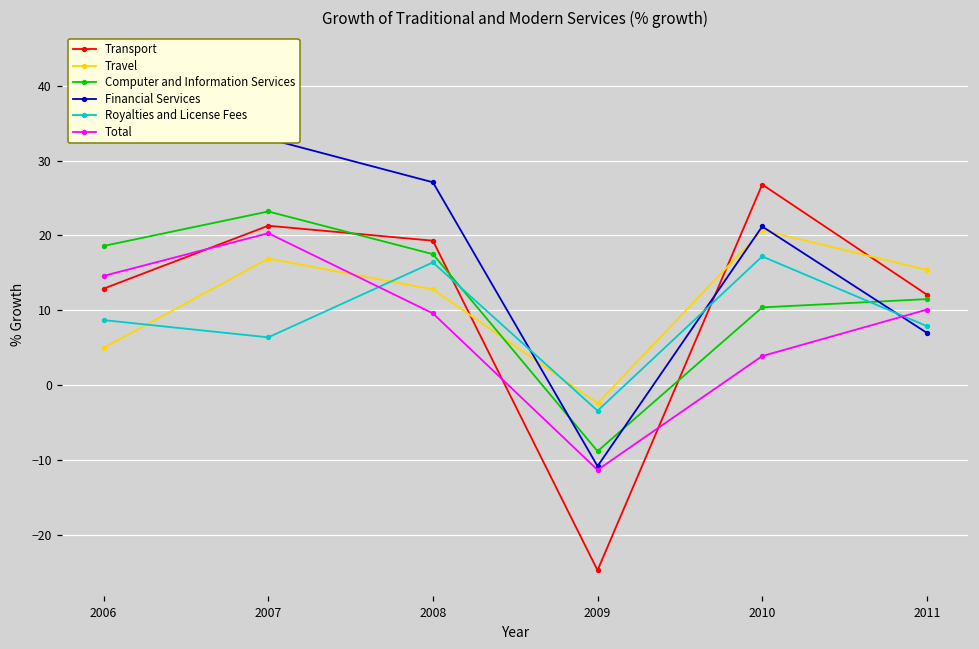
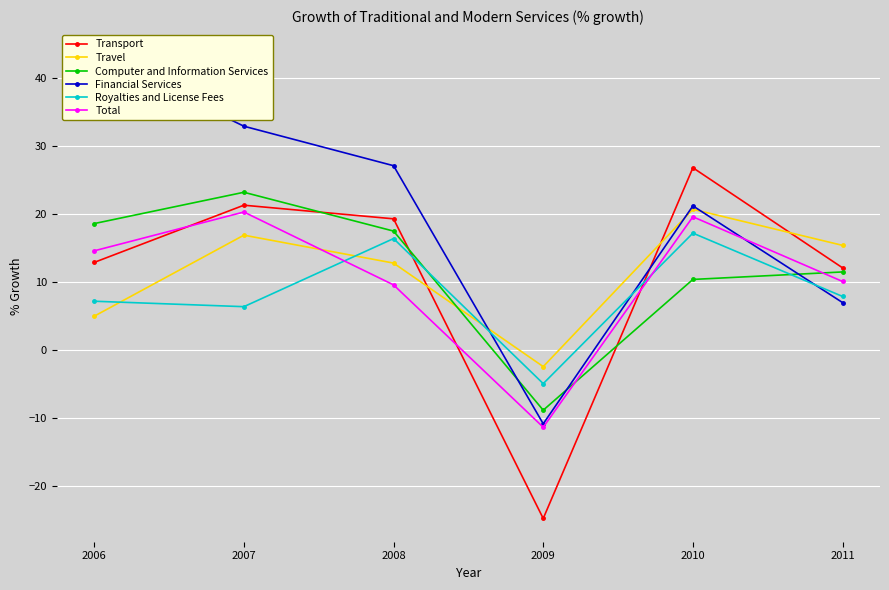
Royalties and License Fees, 2006: 9 -> 7
Royalties and License Fees, 2009: -3 -> -5
Total, 2010: 4 -> 20
